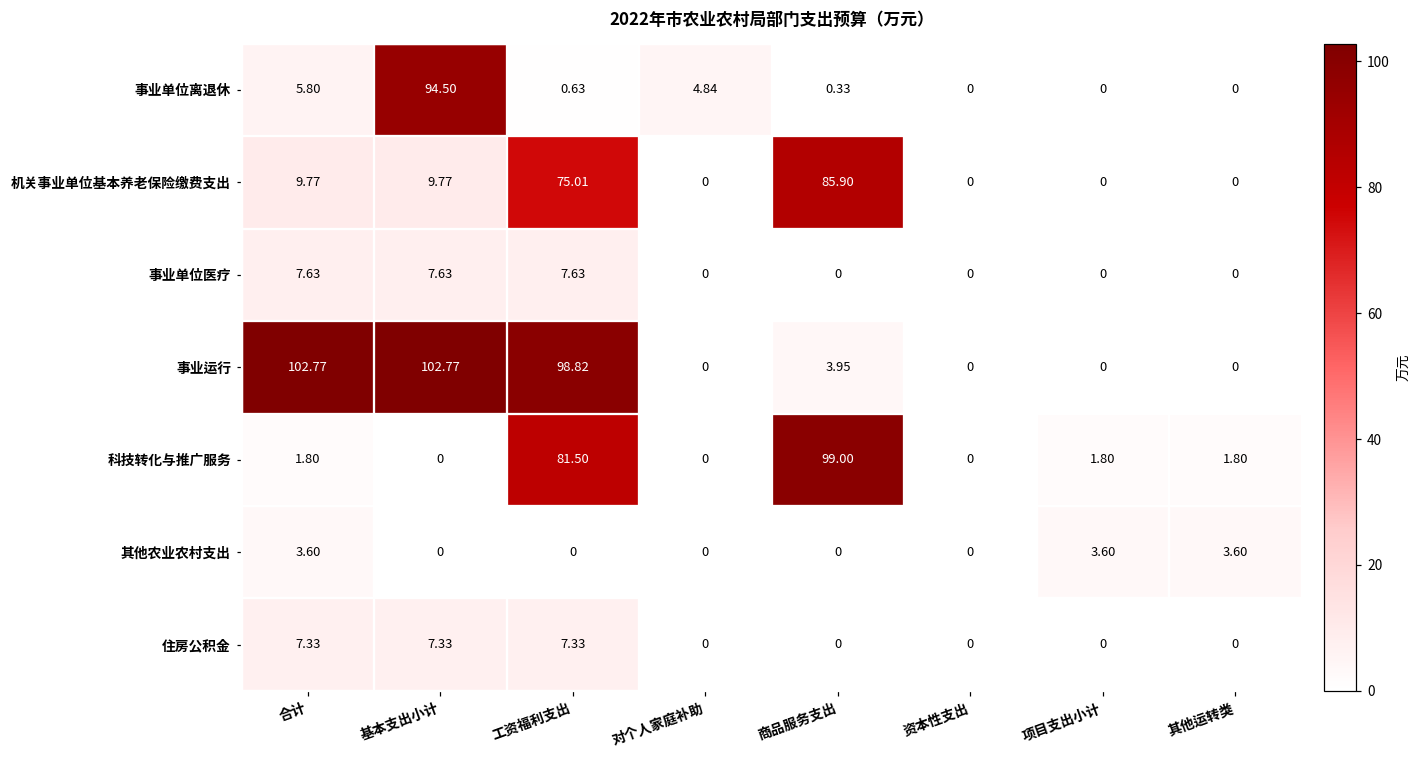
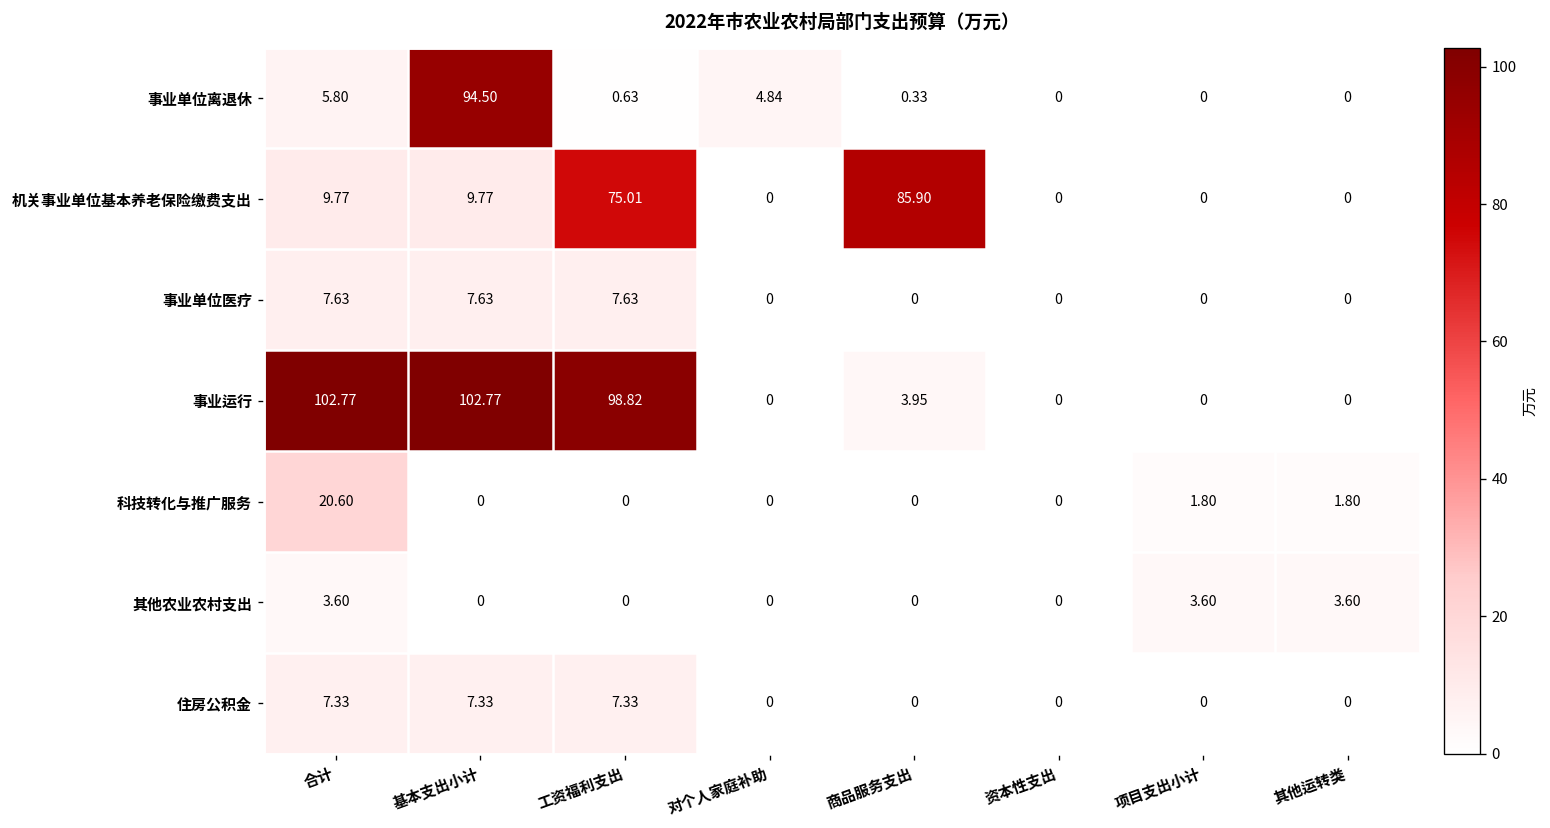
科技转化与推广服务, 合计: 1.80 -> 20.60
科技转化与推广服务, 工资福利支出: 81.50 -> 0
科技转化与推广服务, 商品服务支出: 99.00 -> 0
